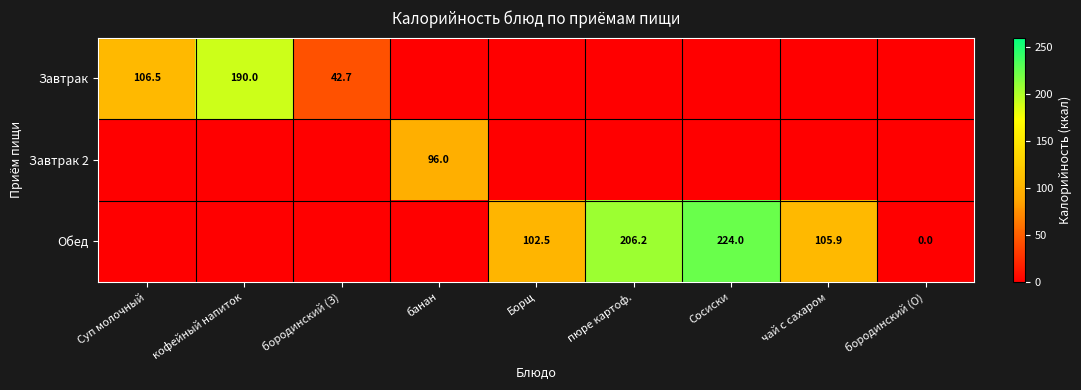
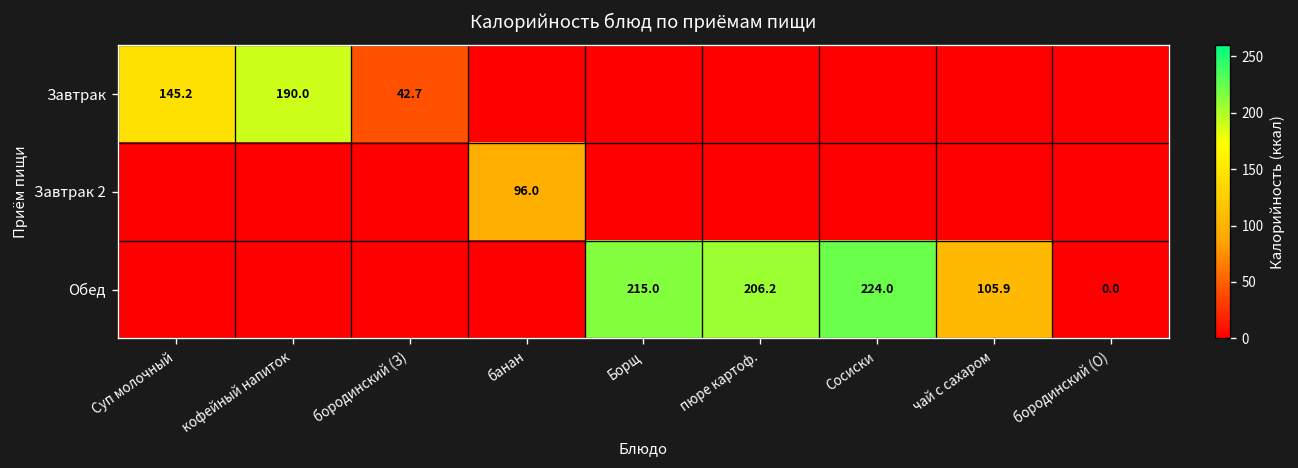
Завтрак, Суп молочный: 106.5 -> 145.2
Обед, Борщ: 102.5 -> 215.0
